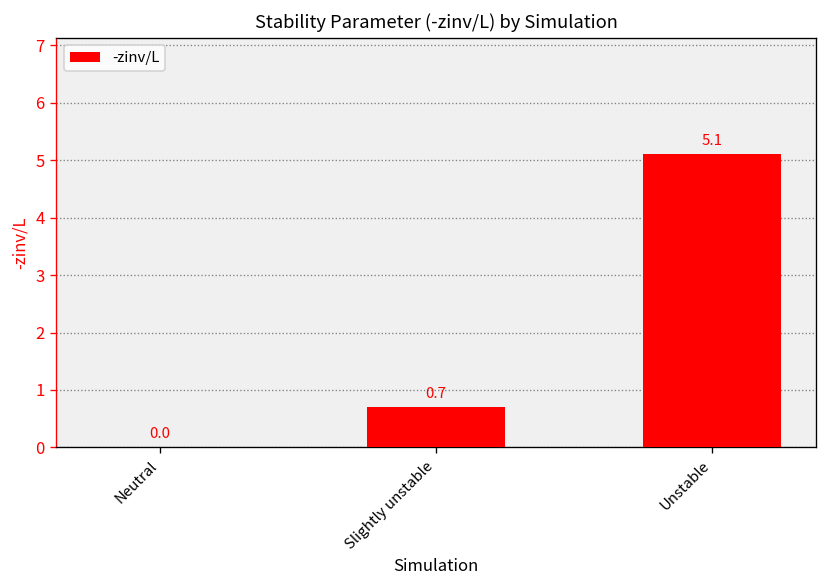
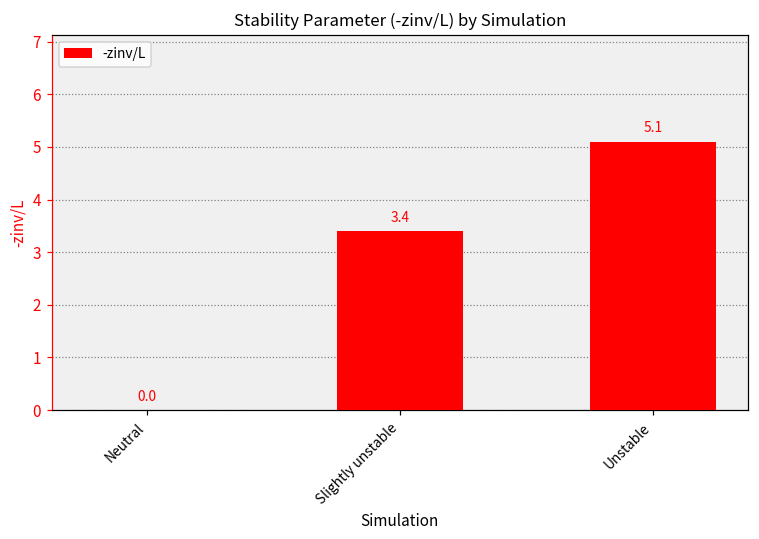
Slightly unstable: 0.7 -> 3.4
